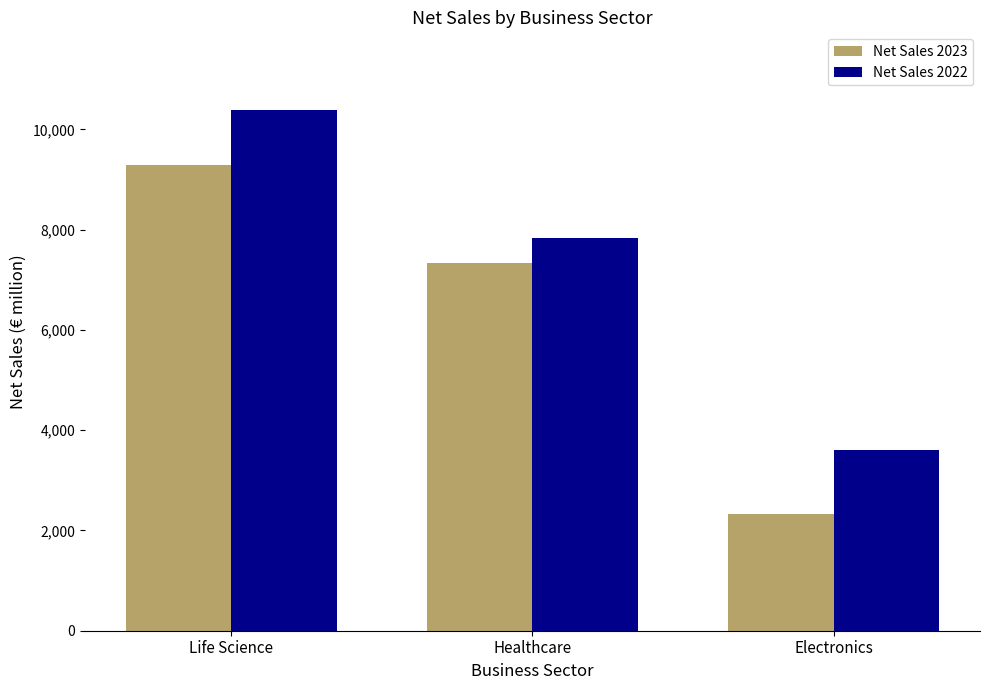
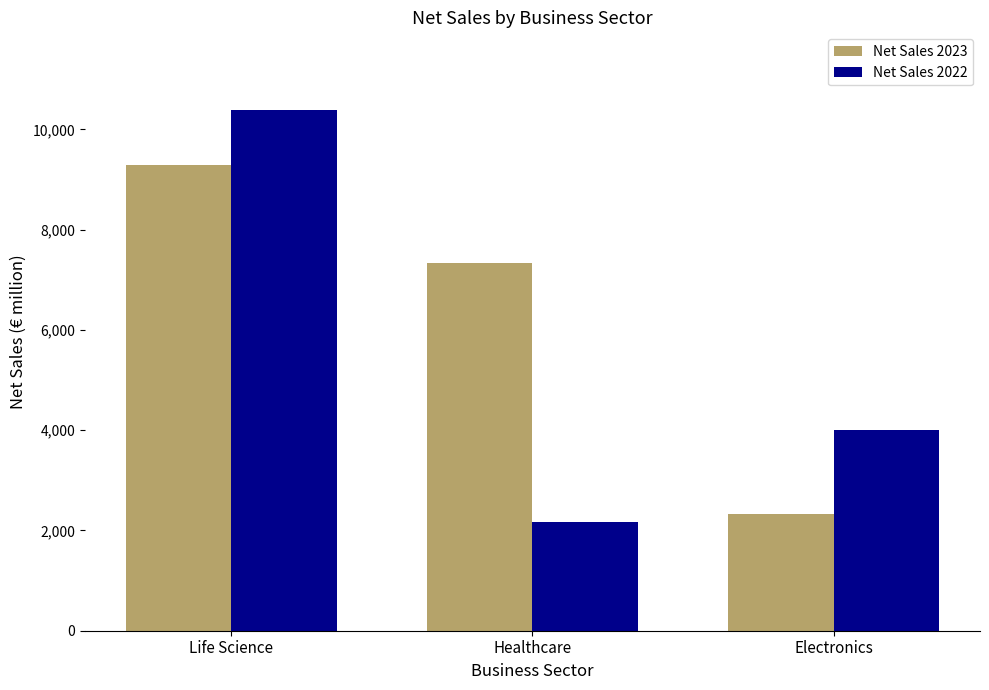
Net Sales 2022, Healthcare: 7,800 -> 2,200
Net Sales 2022, Electronics: 3,600 -> 4,000
